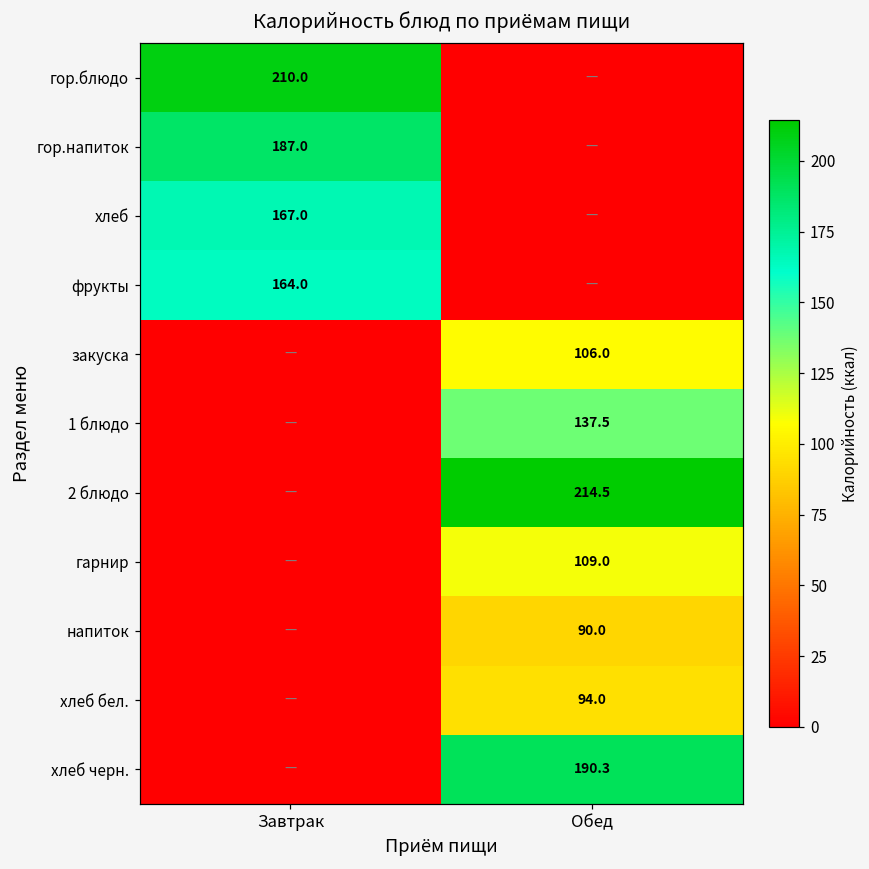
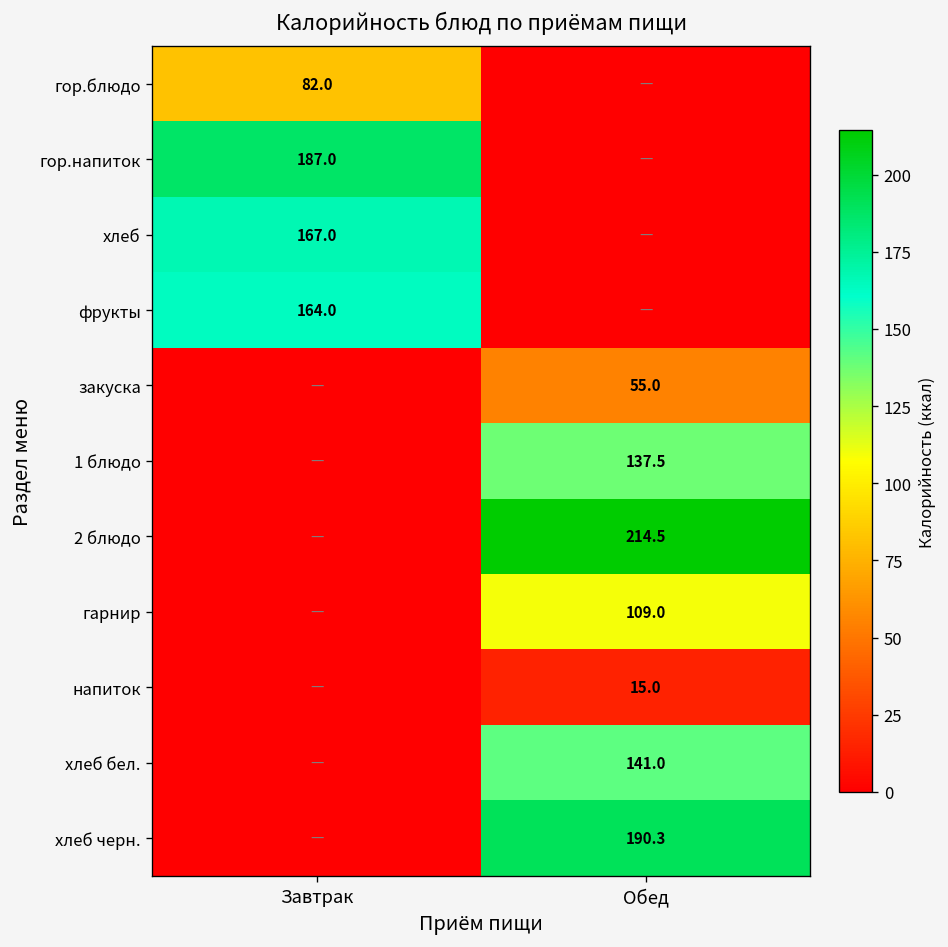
гор.блюдо, Завтрак: 210.0 -> 82.0
закуска, Обед: 106.0 -> 55.0
напиток, Обед: 90.0 -> 15.0
хлеб бел., Обед: 94.0 -> 141.0
